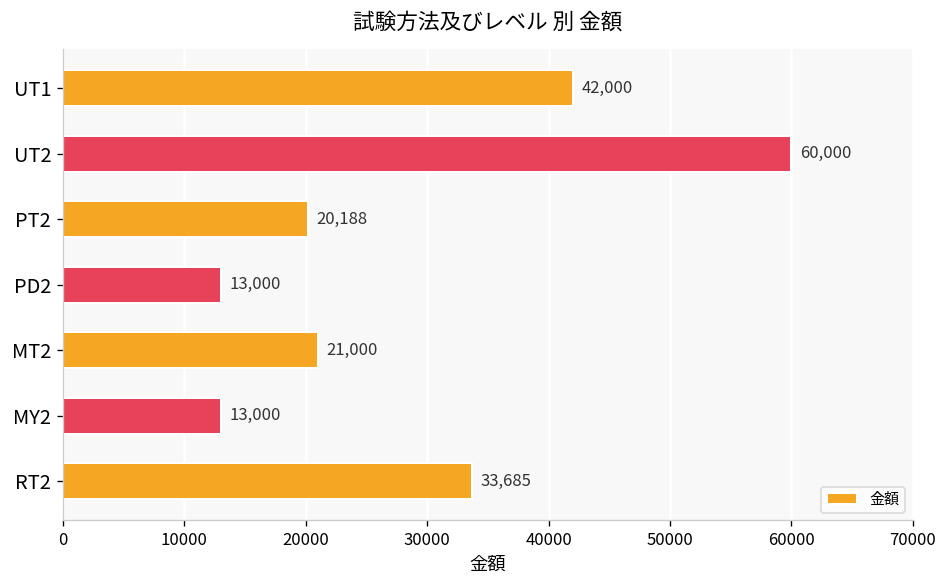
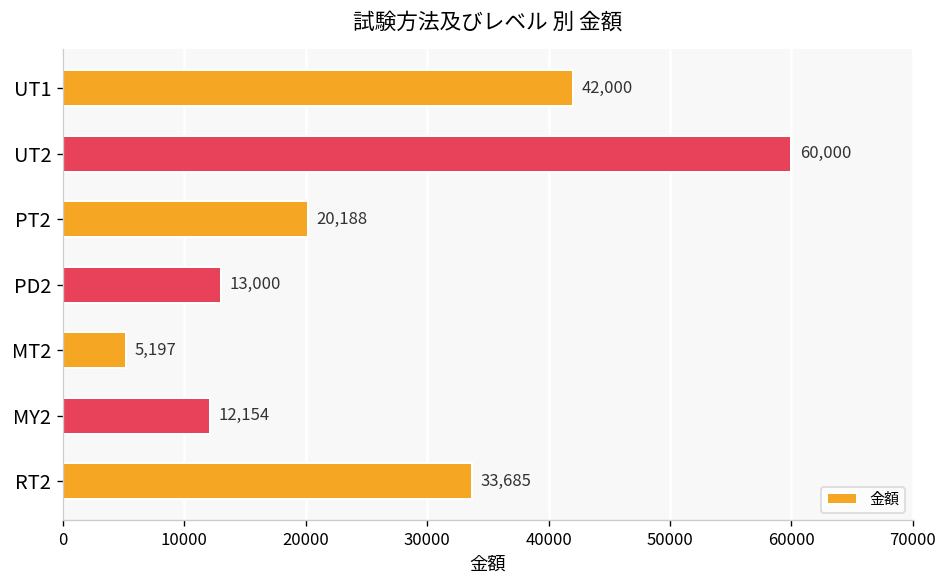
MT2: 21,000 -> 5,197
MY2: 13,000 -> 12,154
